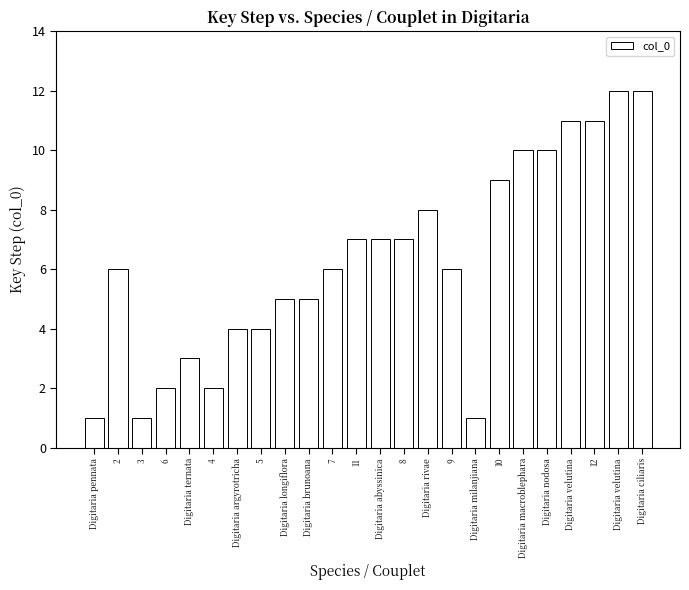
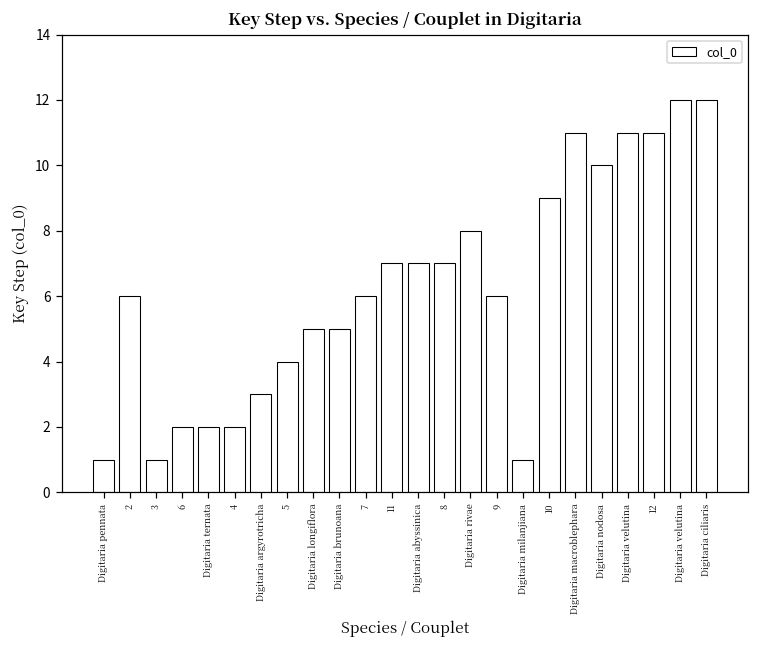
Digitaria ternata: 3 -> 2
Digitaria argyrotricha: 4 -> 3
Digitaria macroblephara: 10 -> 11
